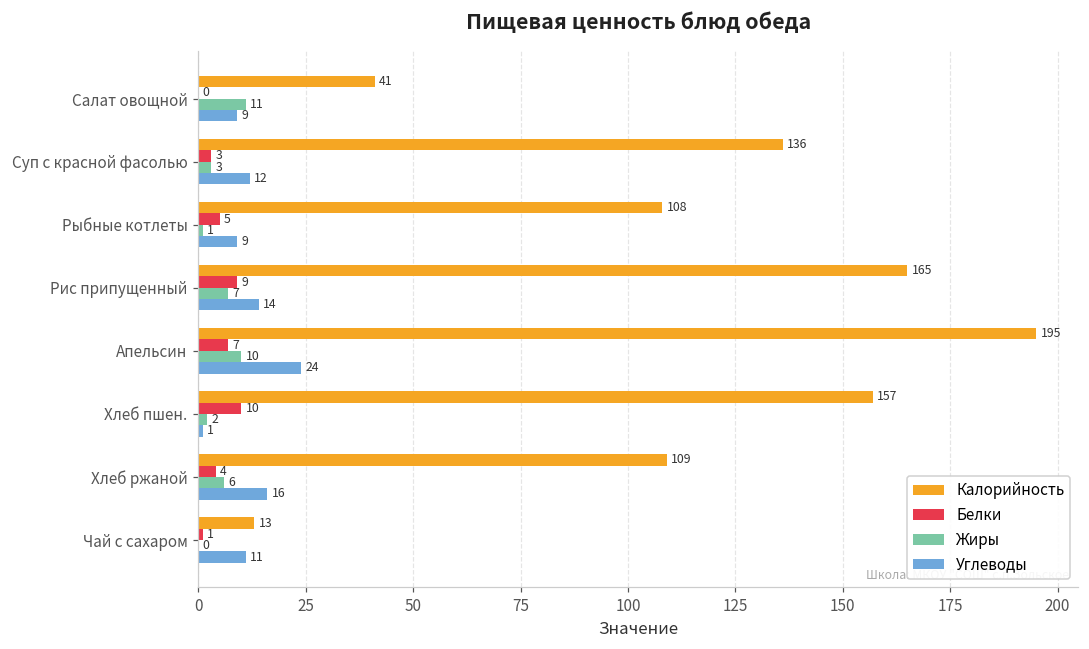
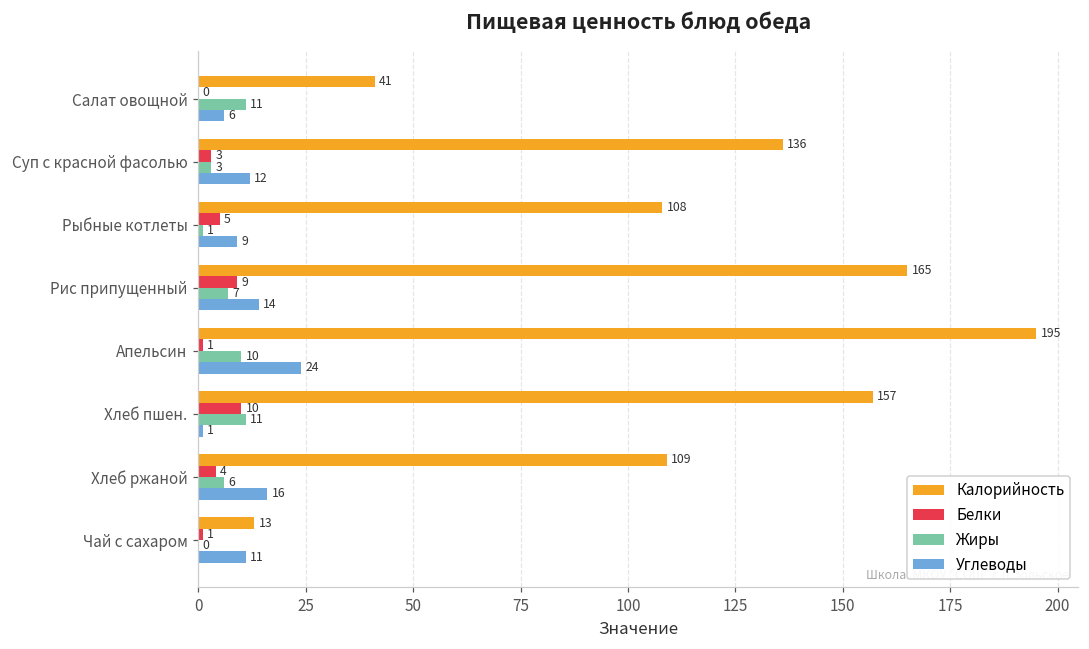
Углеводы, Салат овощной: 9 -> 6
Белки, Апельсин: 7 -> 1
Жиры, Хлеб пшен.: 2 -> 11
